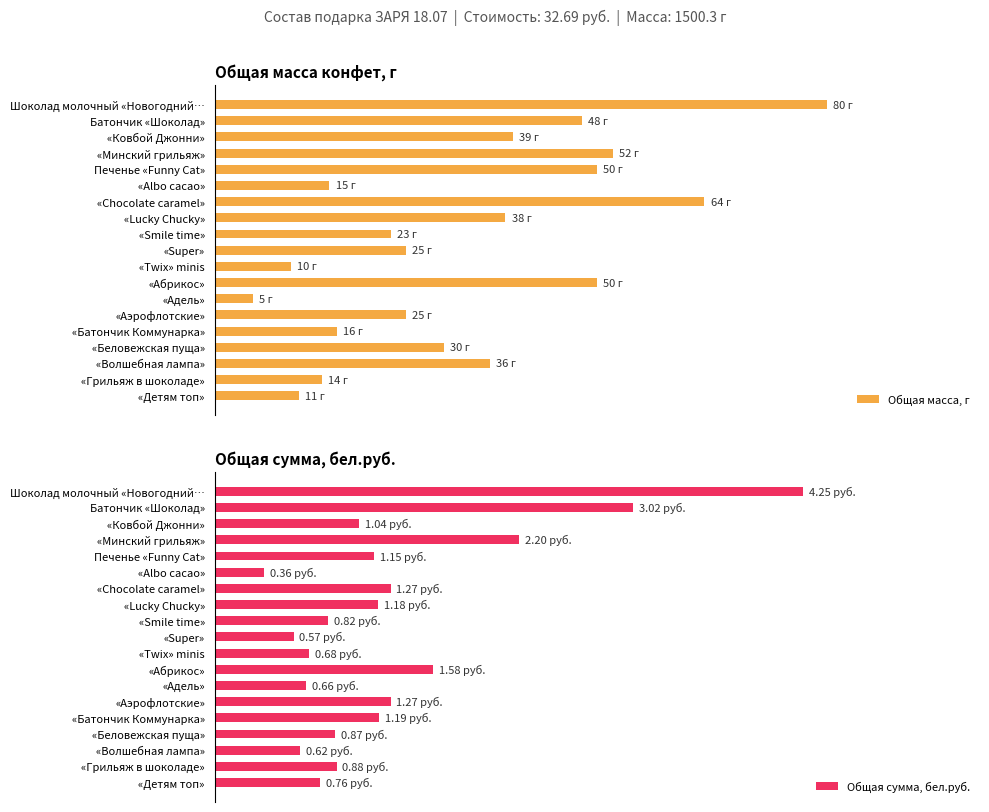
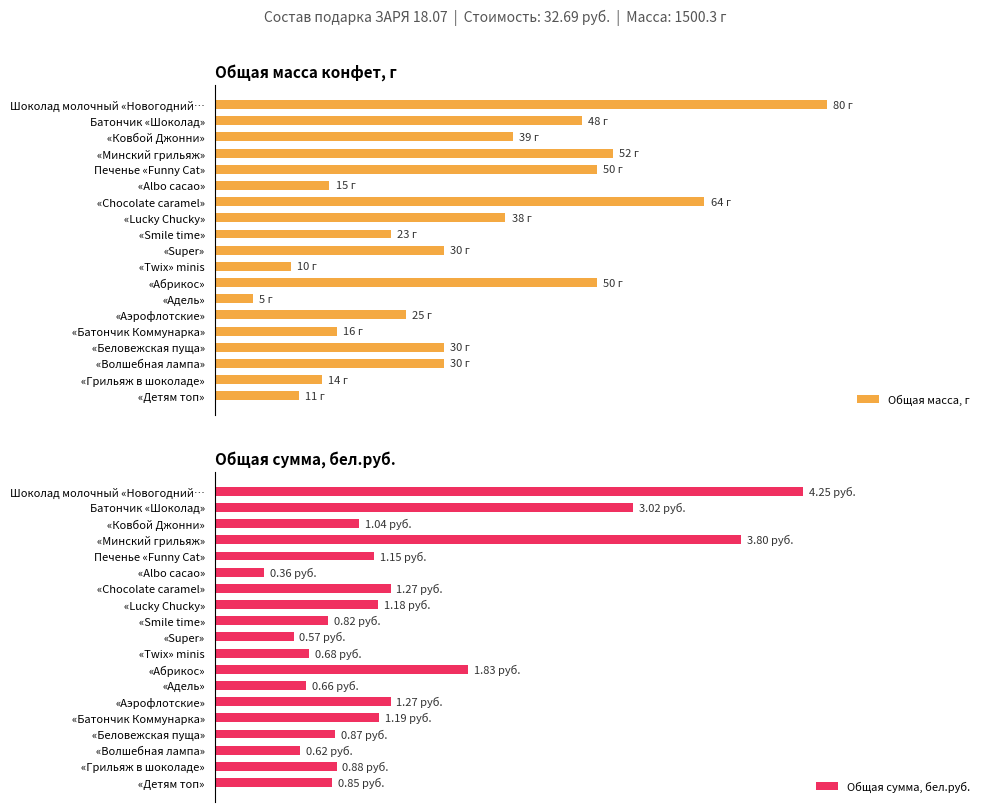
Общая масса конфет, г, «Super»: 25 -> 30
Общая масса конфет, г, «Волшебная лампа»: 36 -> 30
Общая сумма, бел.руб., «Минский грильяж»: 2.20 -> 3.80
Общая сумма, бел.руб., «Абрикос»: 1.58 -> 1.83
Общая сумма, бел.руб., «Детям топ»: 0.76 -> 0.85
